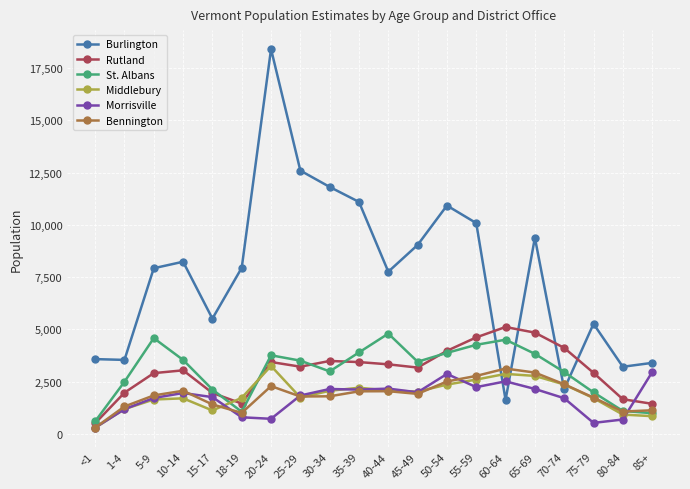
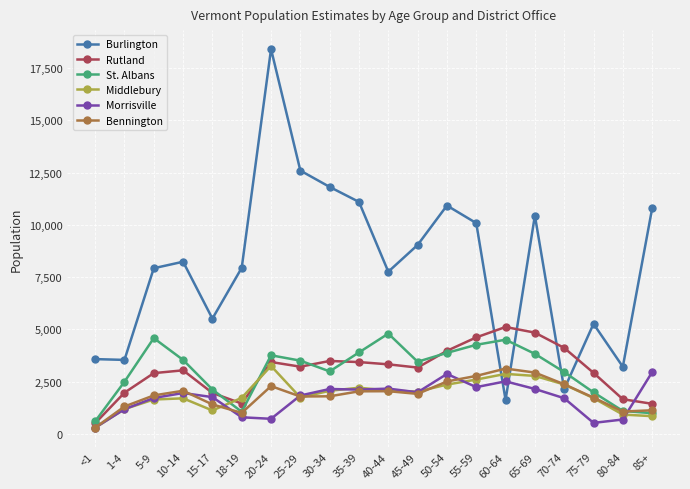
Burlington, 65-69: 9,400 -> 10,400
Burlington, 85+: 3,400 -> 10,800
